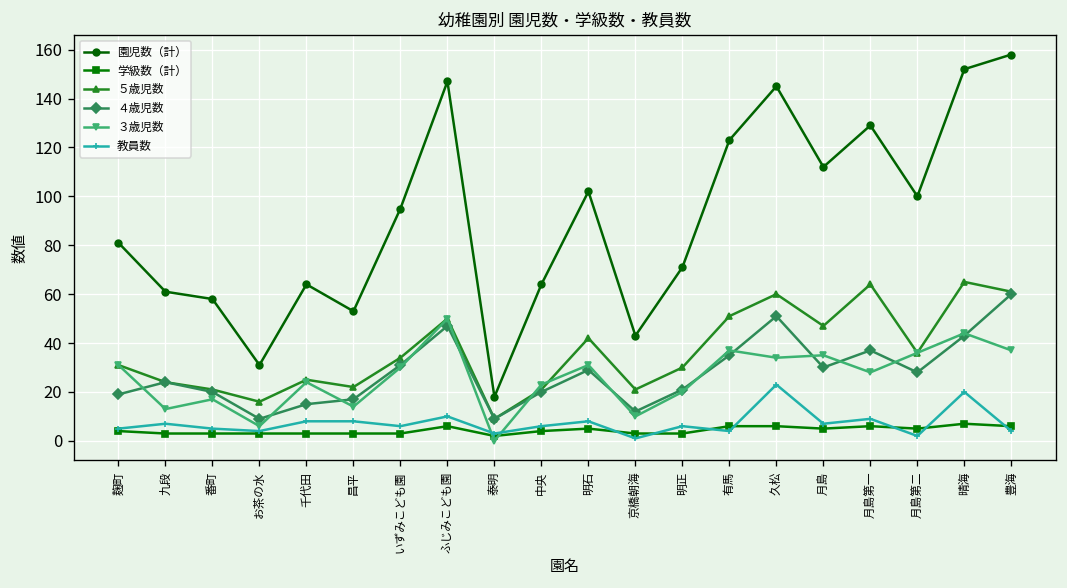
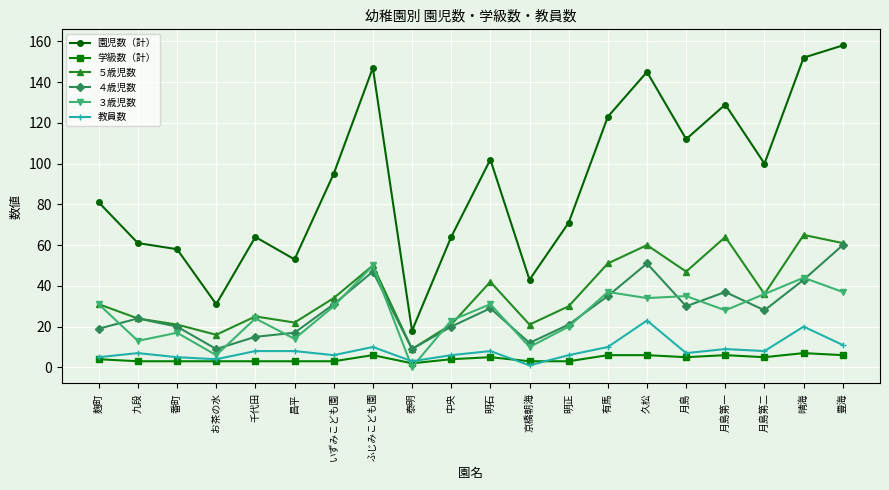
教員数, 有馬: 4 -> 10
教員数, 月島第二: 2 -> 8
教員数, 豊海: 4 -> 11
